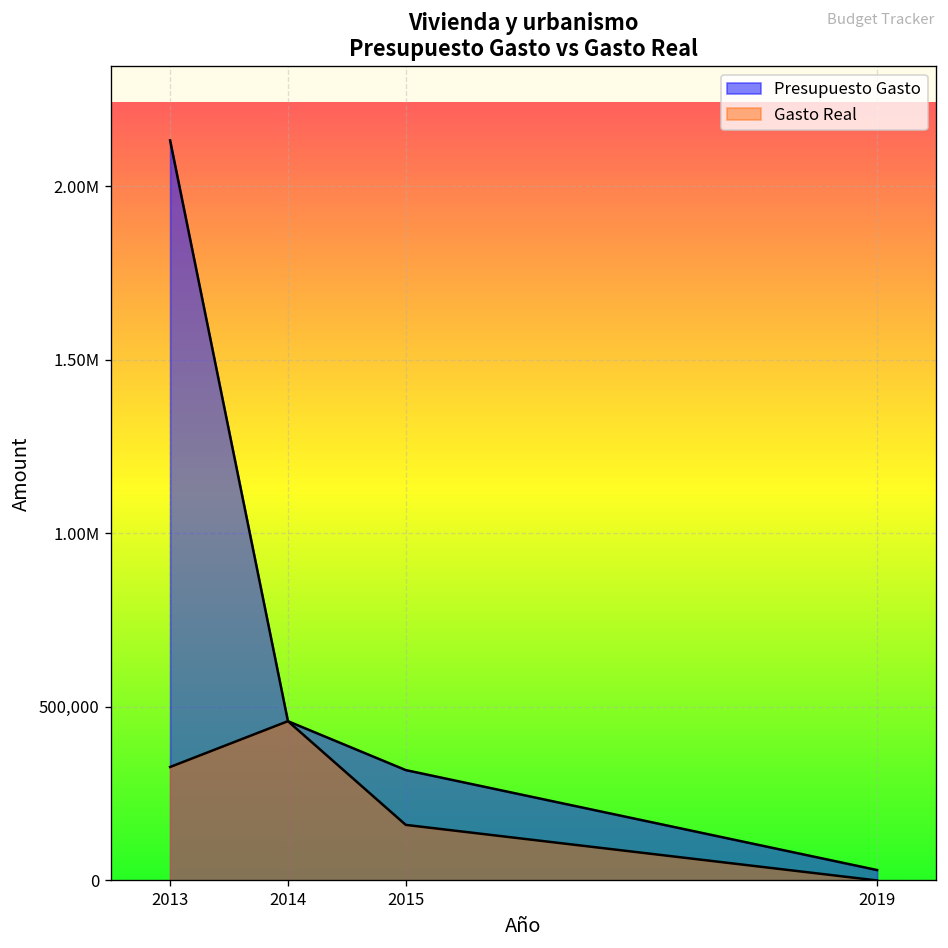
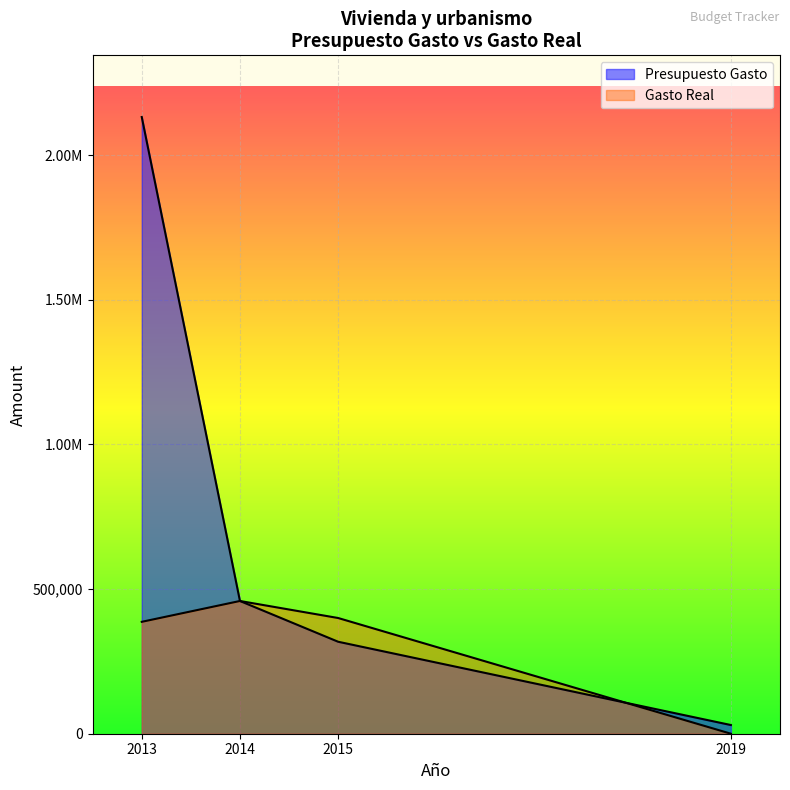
Gasto Real, 2013: 330,000 -> 390,000
Gasto Real, 2015: 160,000 -> 400,000
